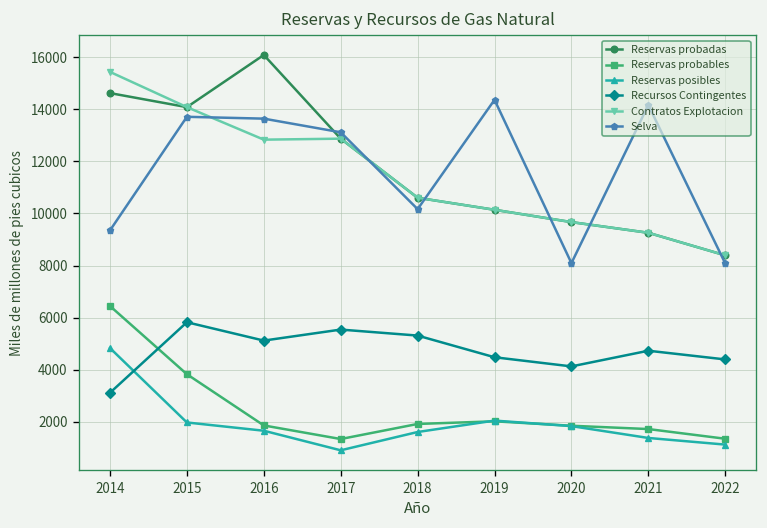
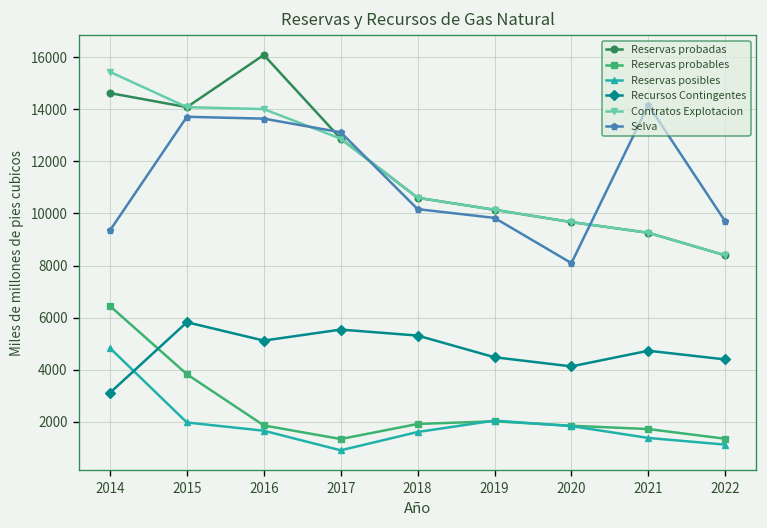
Contratos Explotacion, 2016: 12800 -> 14000
Selva, 2019: 14400 -> 9800
Selva, 2022: 8100 -> 9700
